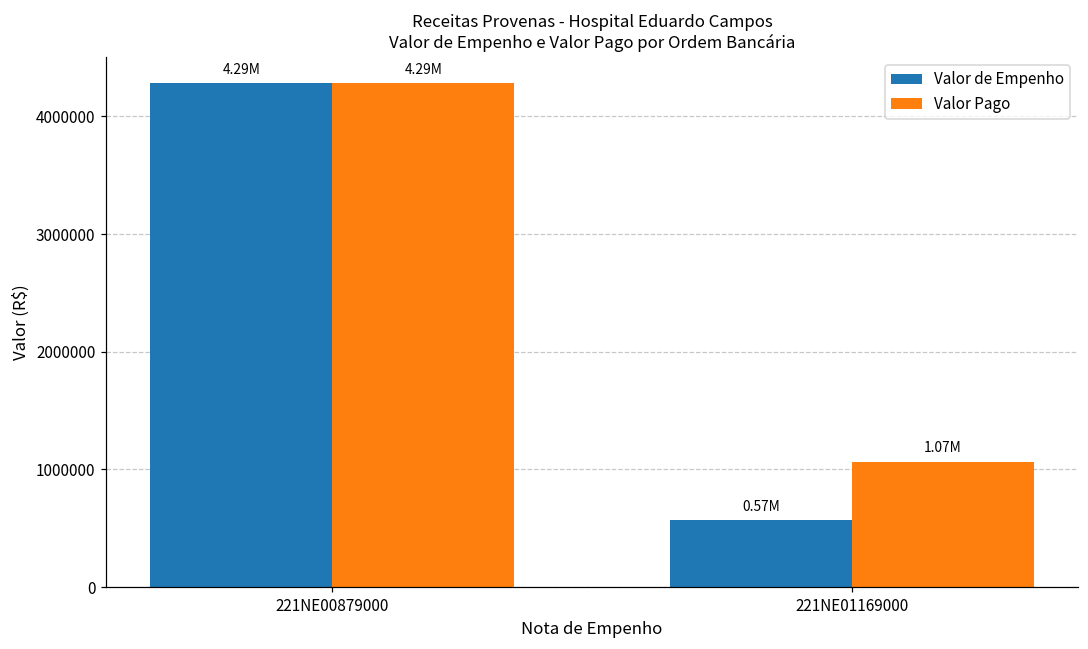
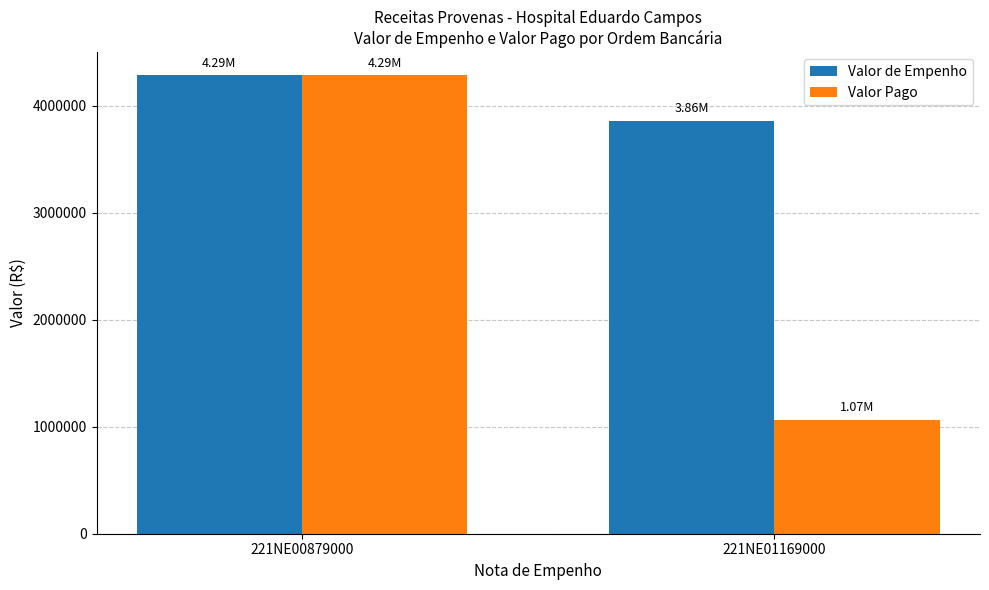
Valor de Empenho, 221NE01169000: 0.57M -> 3.86M
